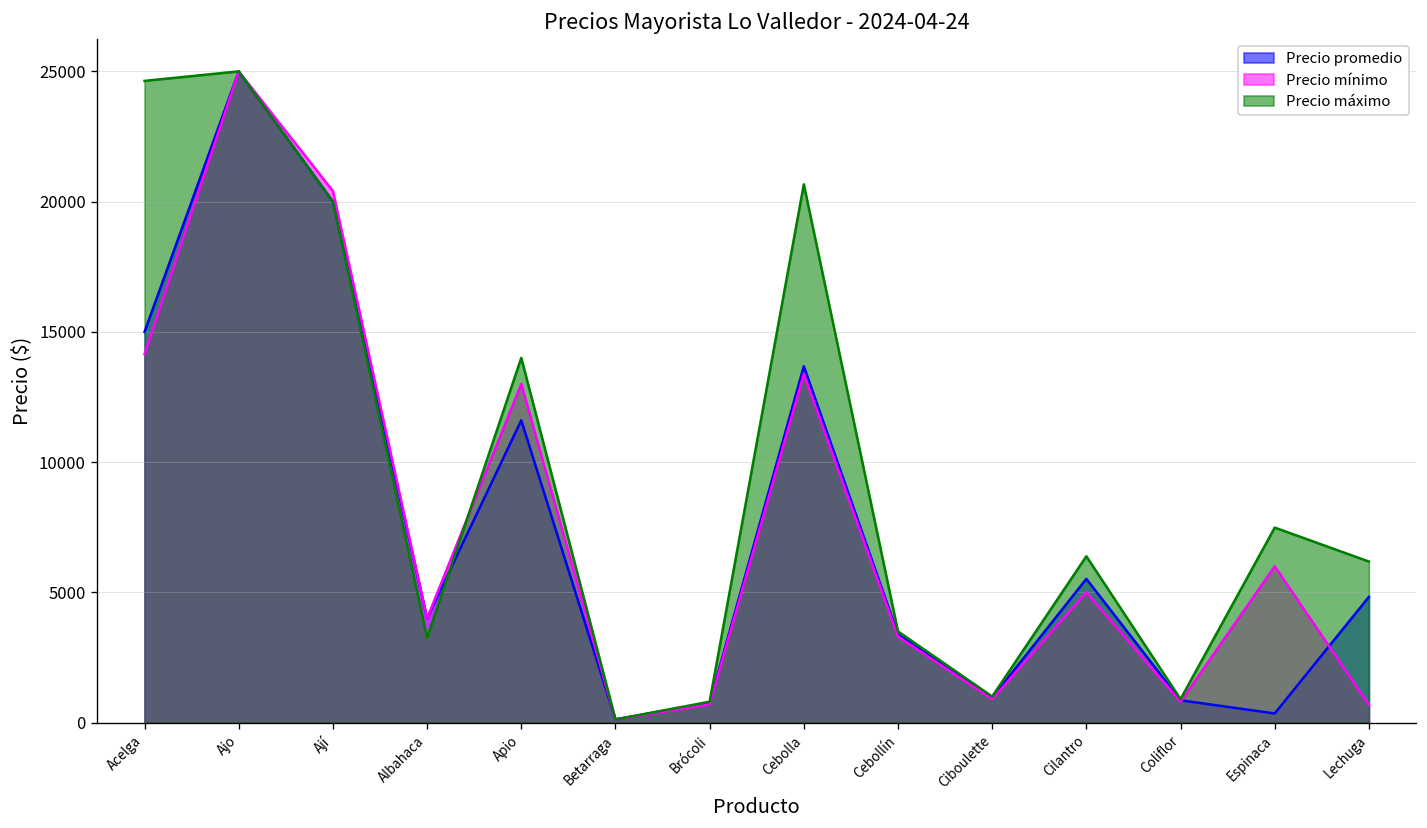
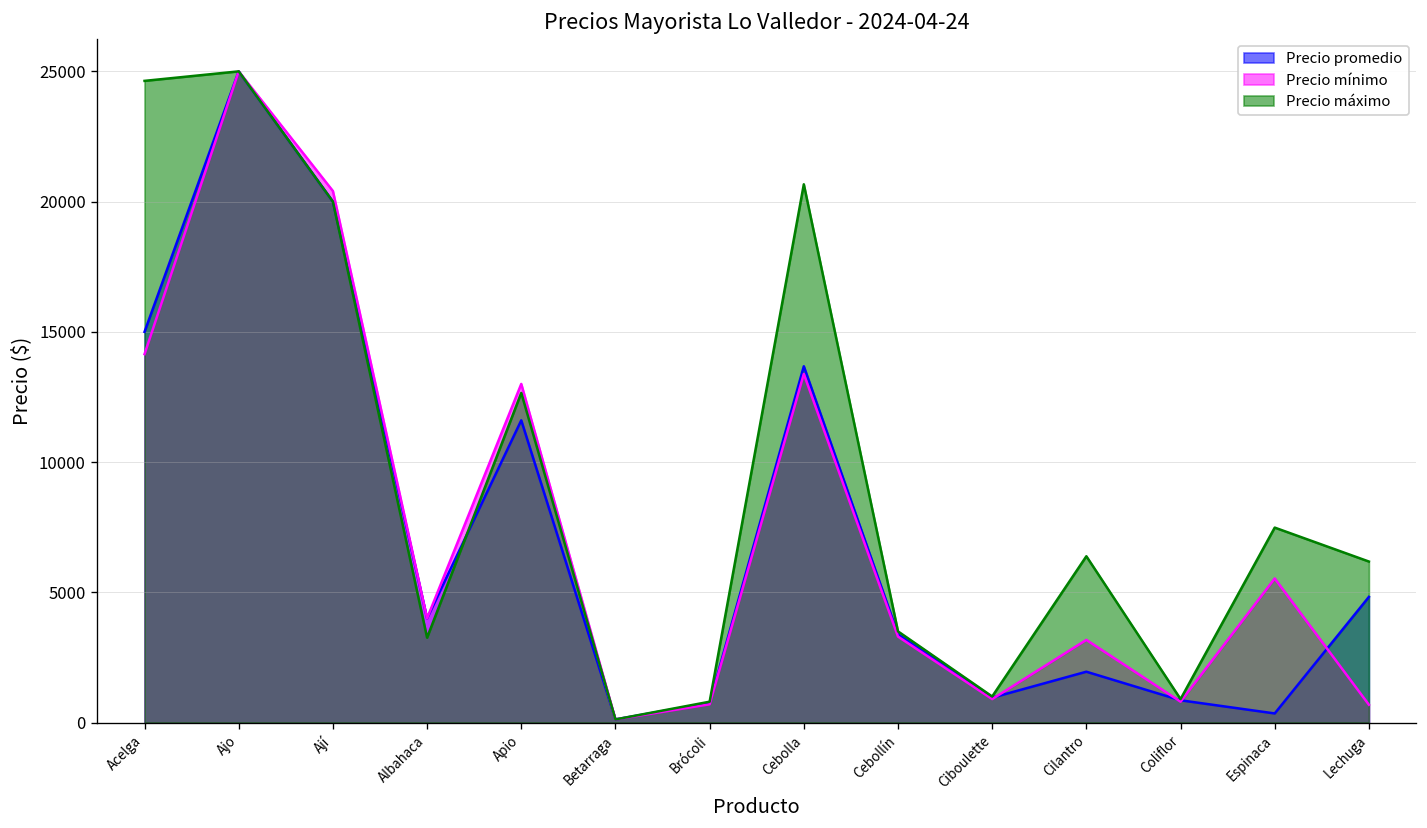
Precio máximo, Apio: 14000 -> 12700
Precio promedio, Cilantro: 5500 -> 2000
Precio mínimo, Cilantro: 5000 -> 3200
Precio mínimo, Espinaca: 6000 -> 5500
